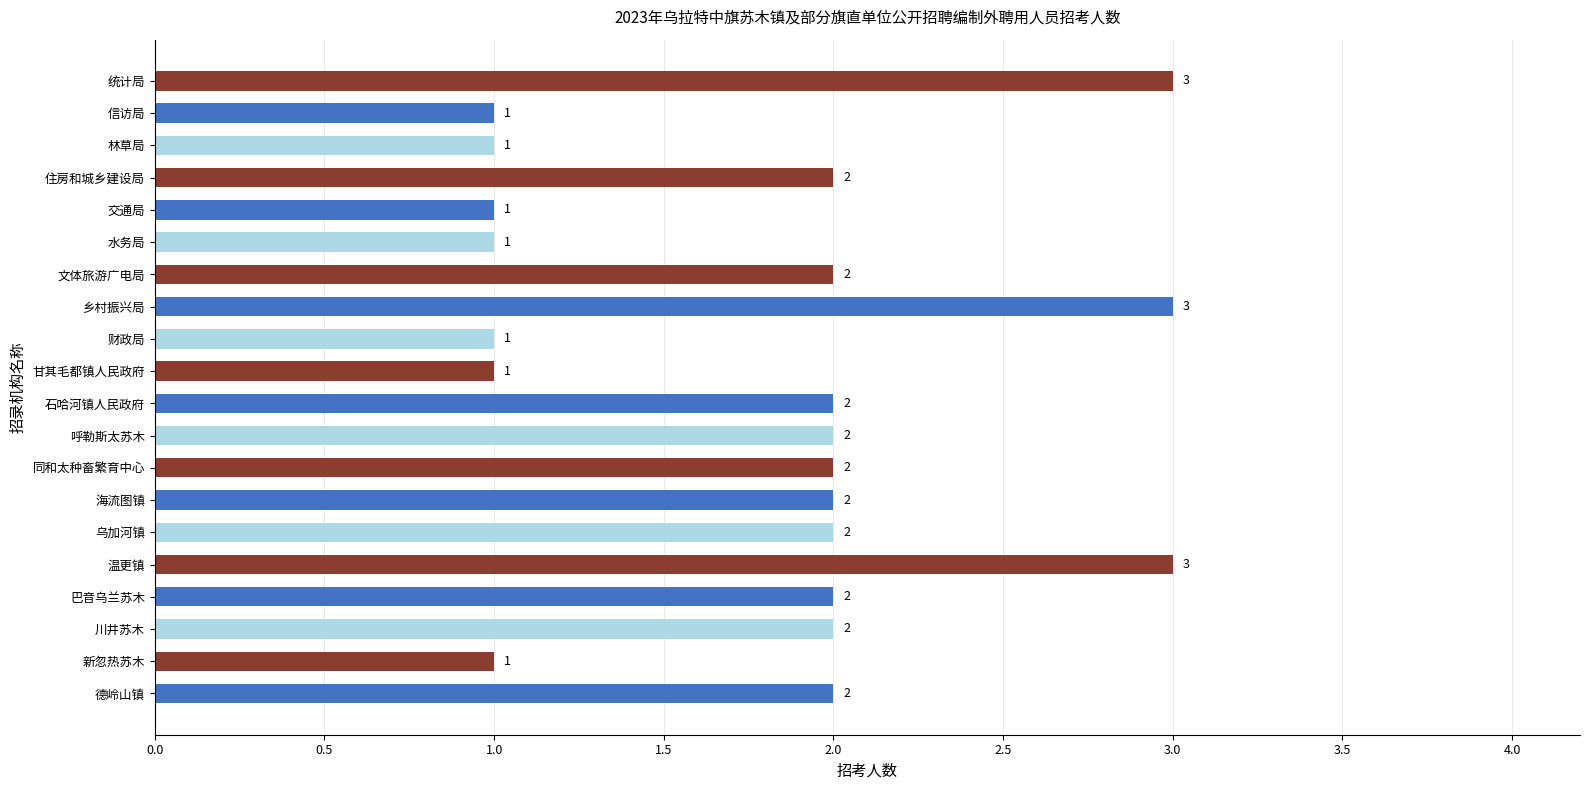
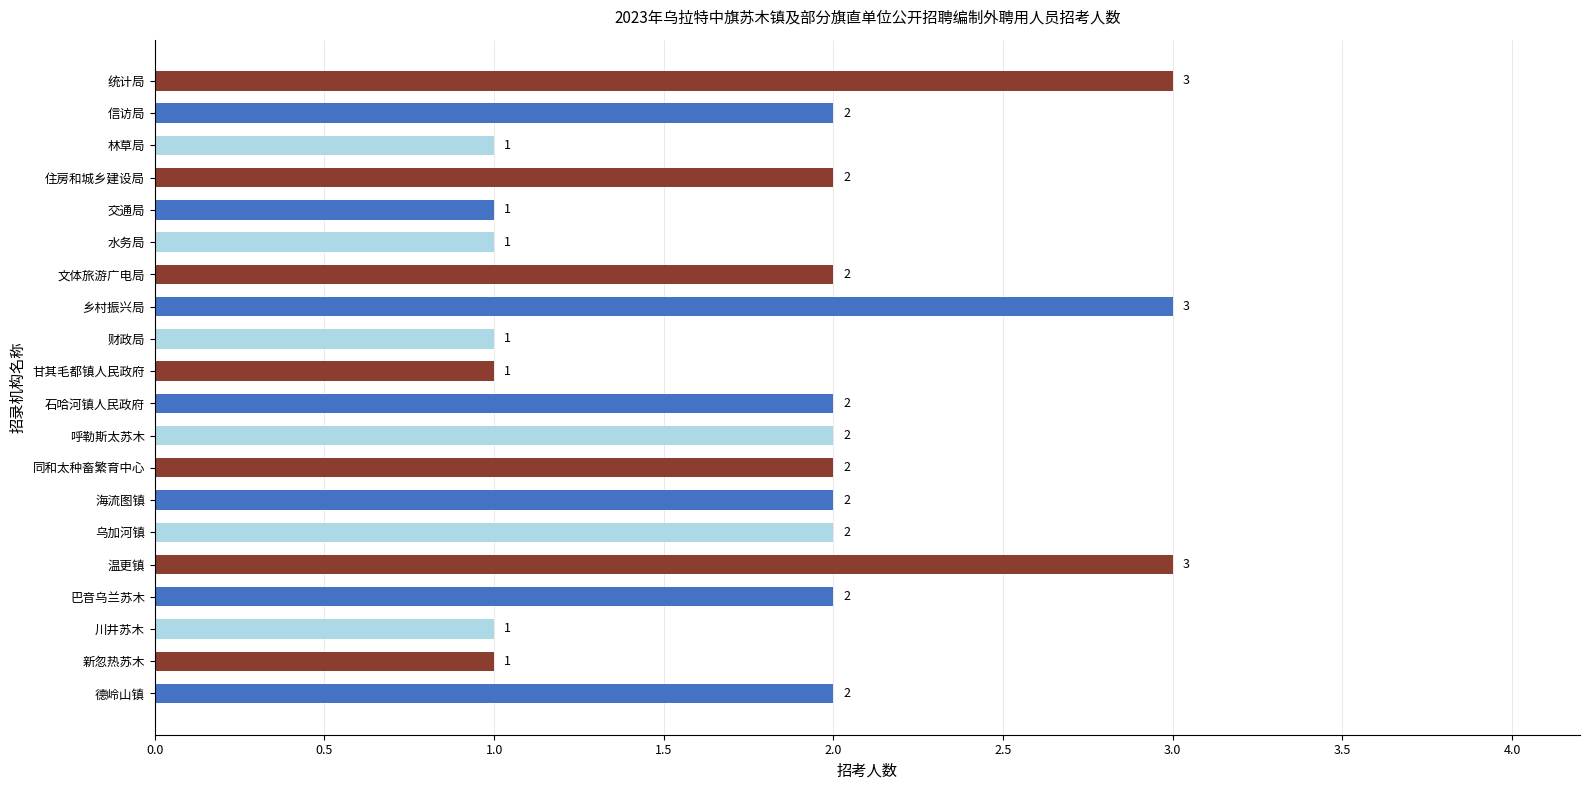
信访局: 1 -> 2
川井苏木: 2 -> 1
